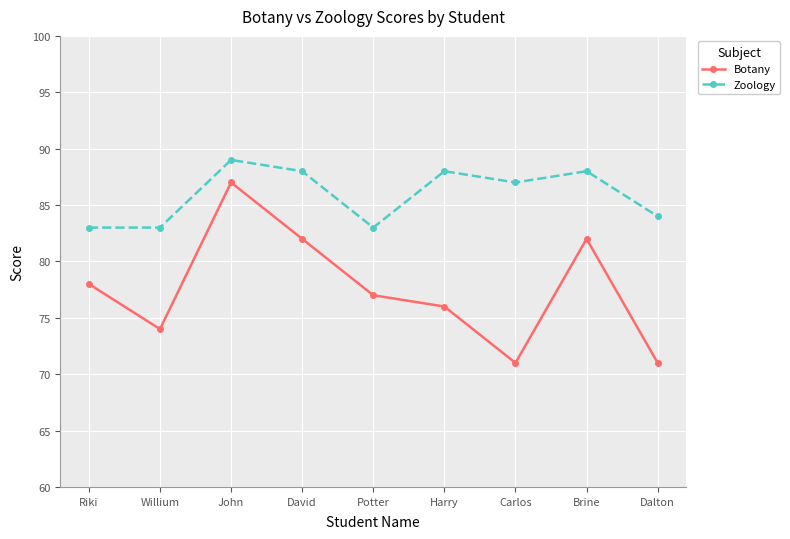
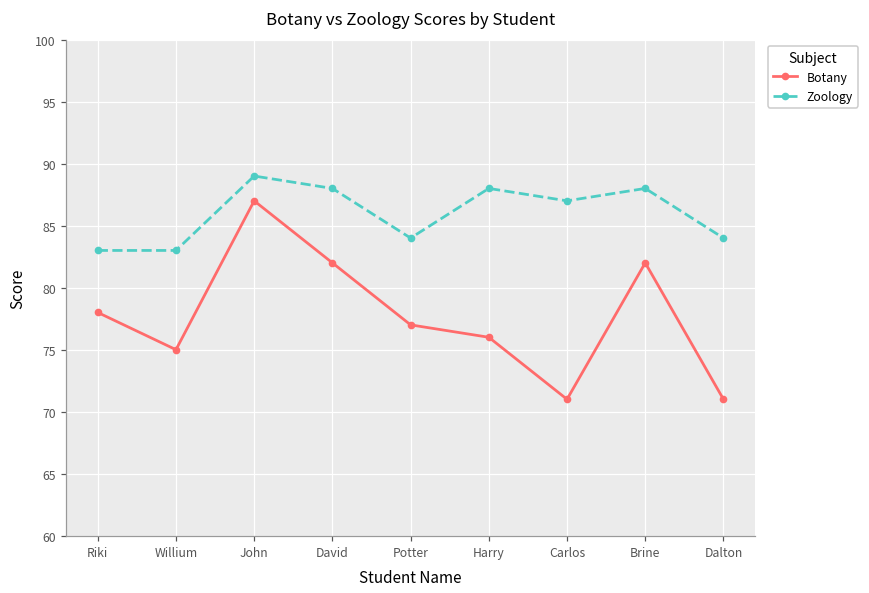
Botany, Willium: 74 -> 75
Zoology, Potter: 83 -> 84
